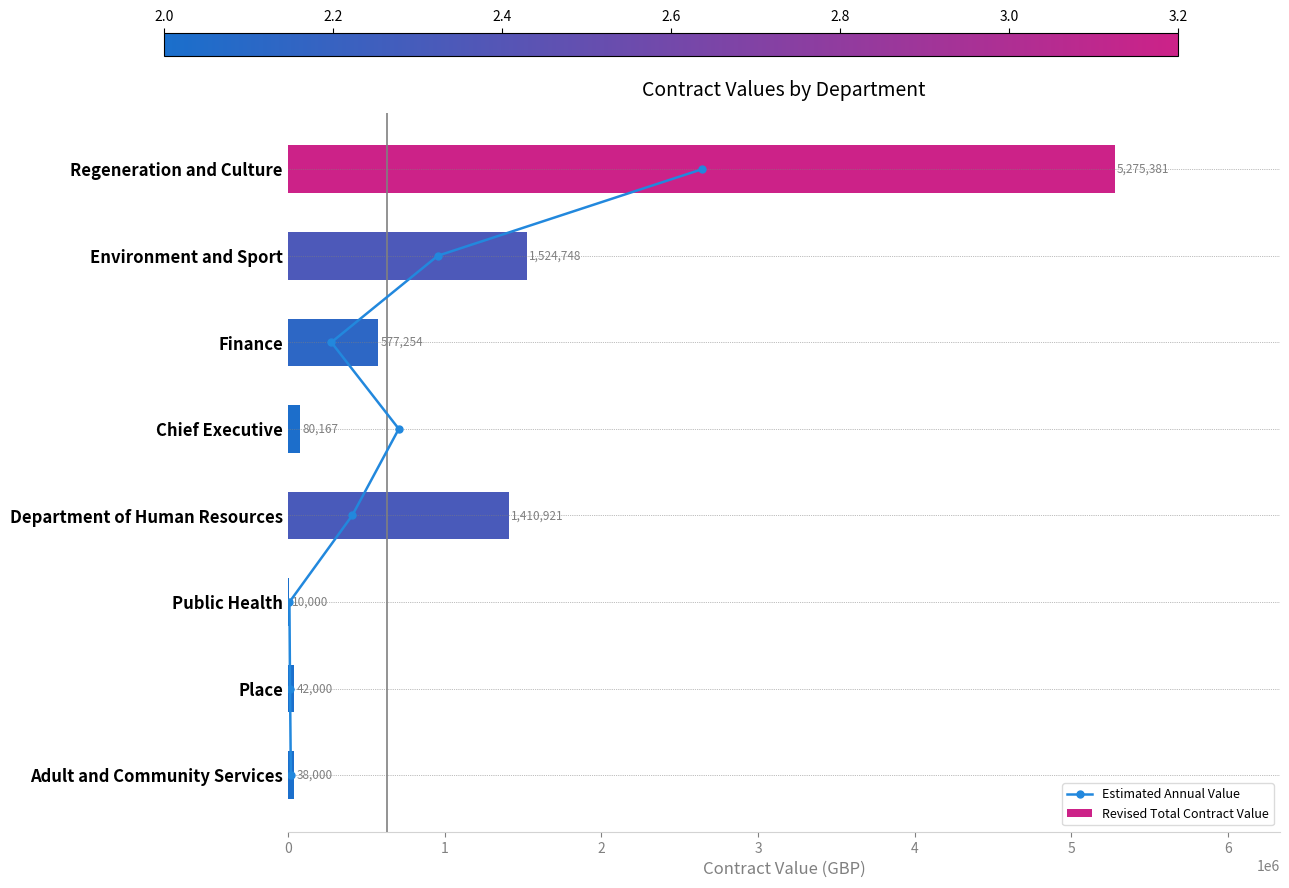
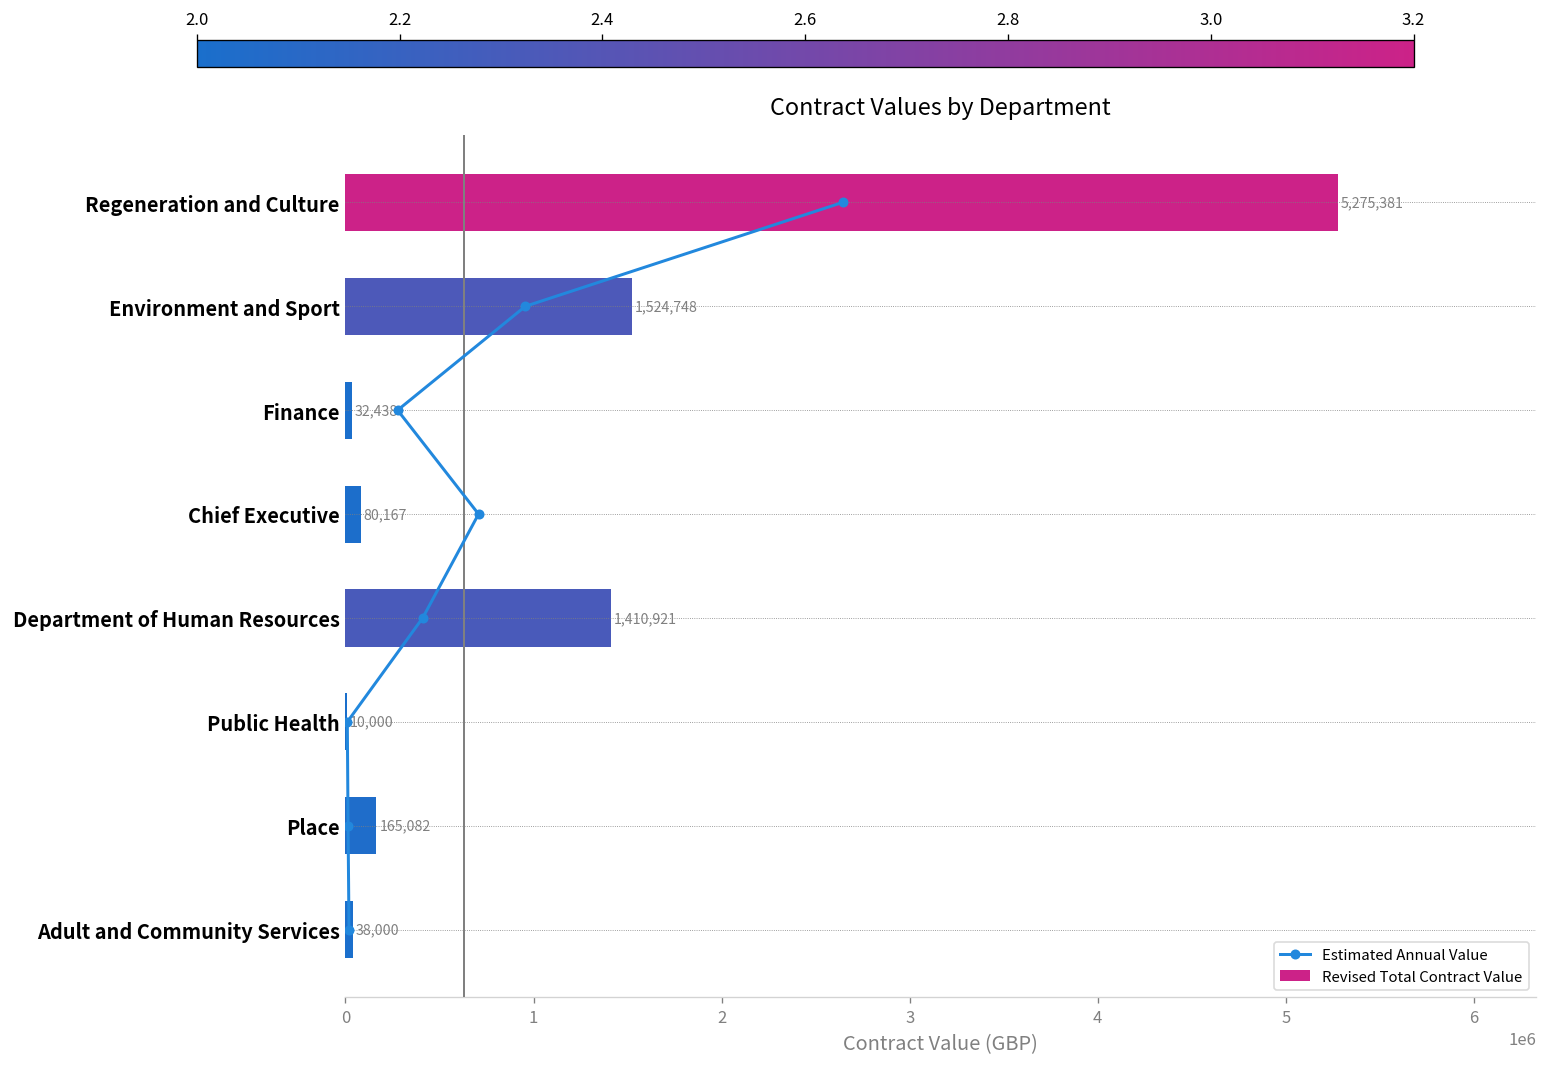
Revised Total Contract Value, Finance: 577,254 -> 32,438
Revised Total Contract Value, Place: 42,000 -> 165,082
